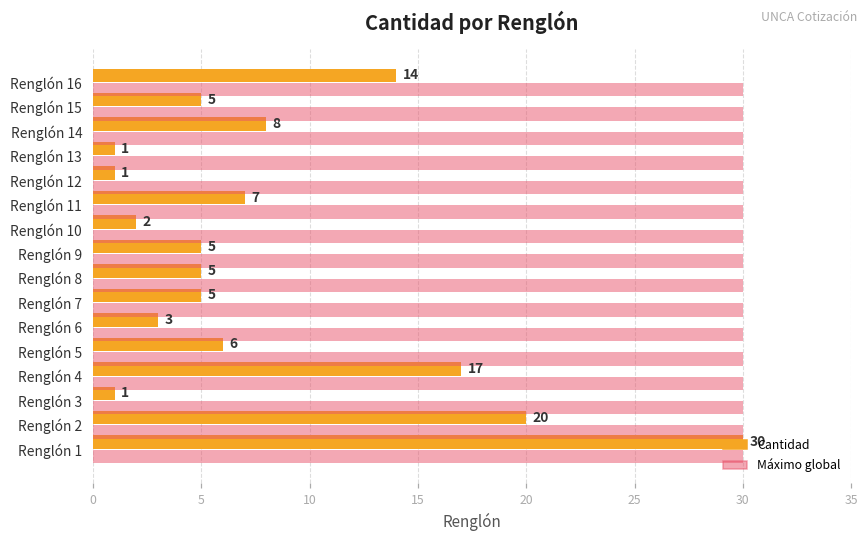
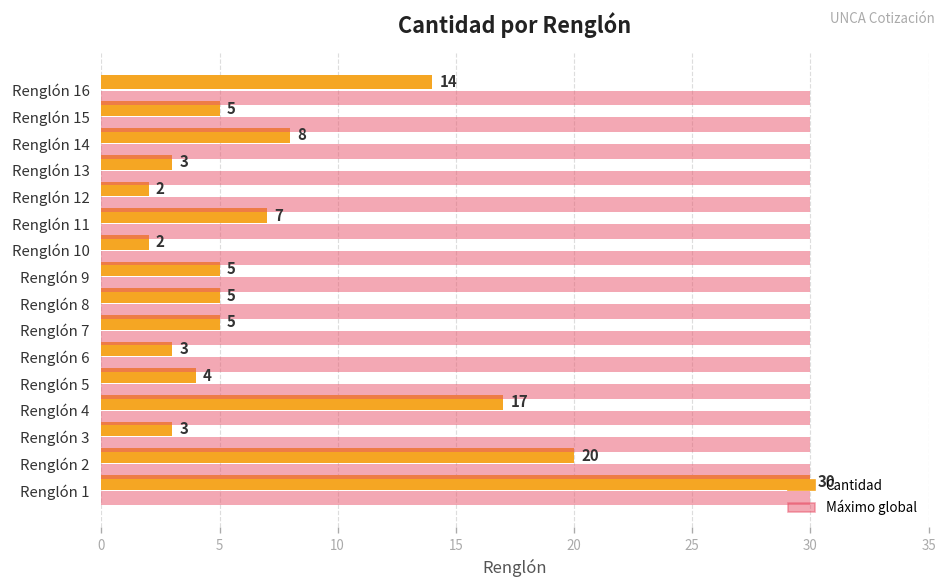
Cantidad, Renglón 13: 1 -> 3
Cantidad, Renglón 12: 1 -> 2
Cantidad, Renglón 5: 6 -> 4
Cantidad, Renglón 3: 1 -> 3
